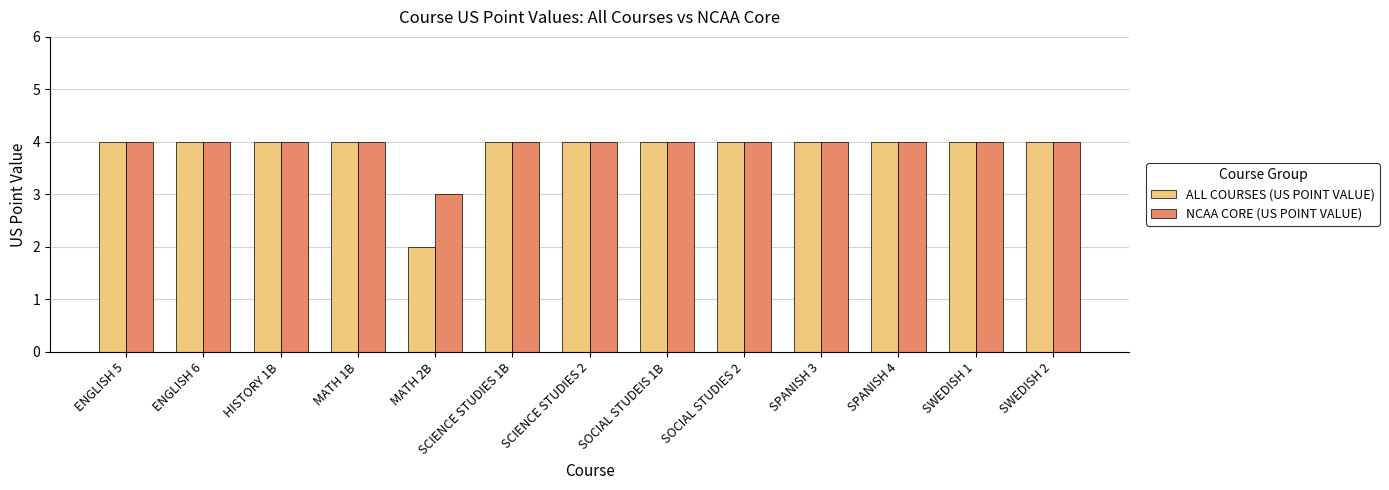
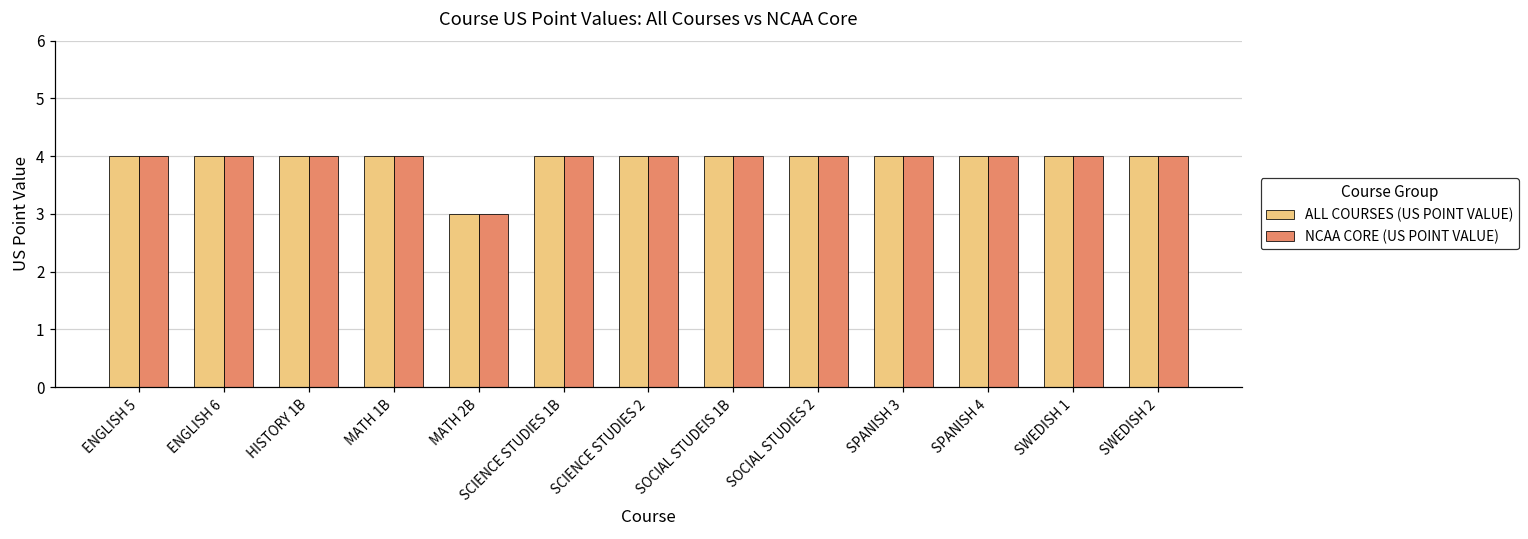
ALL COURSES (US POINT VALUE), MATH 2B: 2 -> 3
